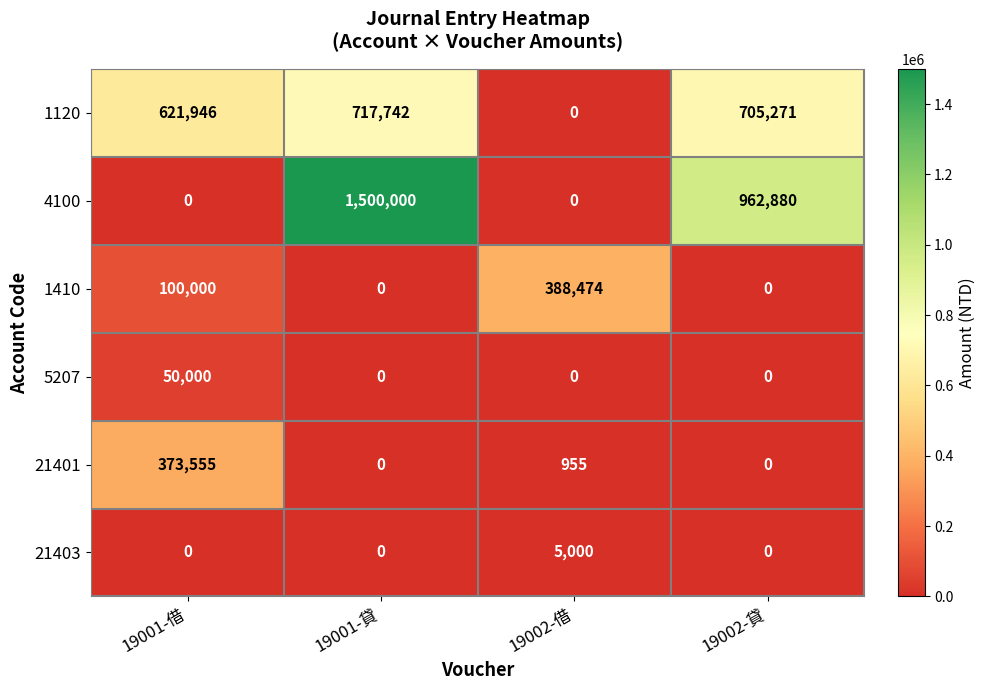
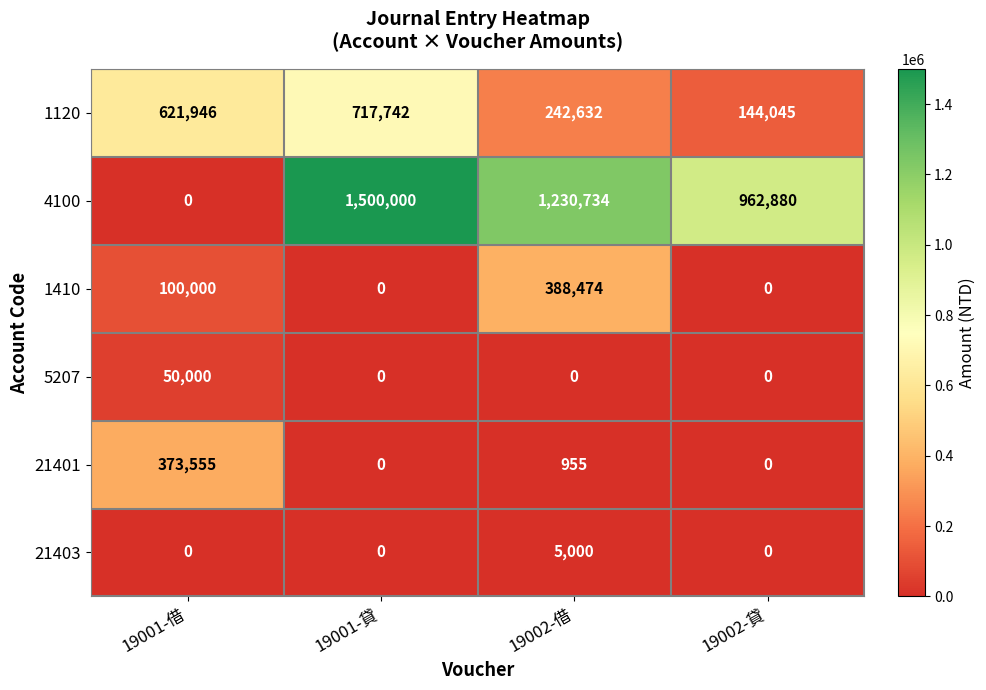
1120, 19002-借: 0 -> 242,632
1120, 19002-貸: 705,271 -> 144,045
4100, 19002-借: 0 -> 1,230,734
